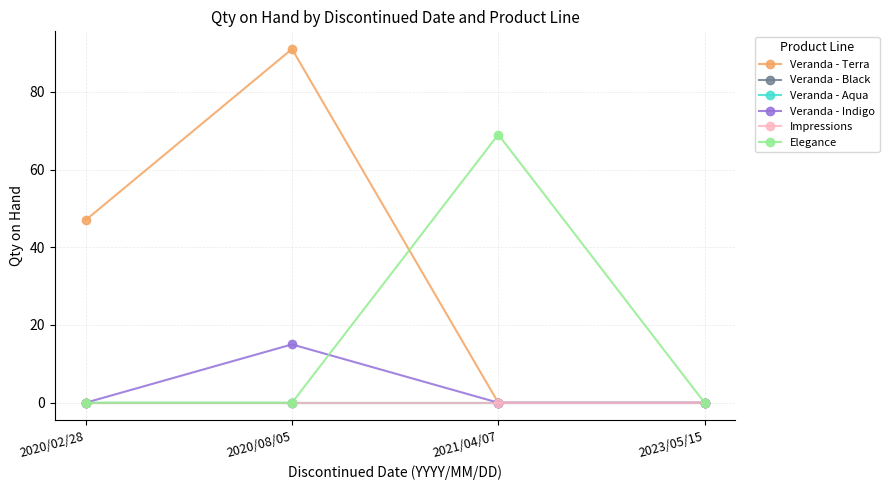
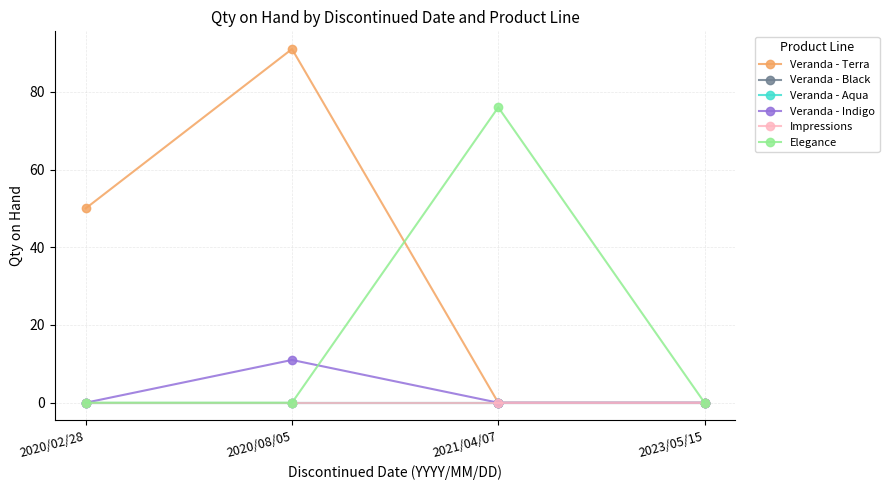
Veranda - Terra, 2020/02/28: 47 -> 50
Veranda - Indigo, 2020/08/05: 15 -> 11
Elegance, 2021/04/07: 69 -> 76
